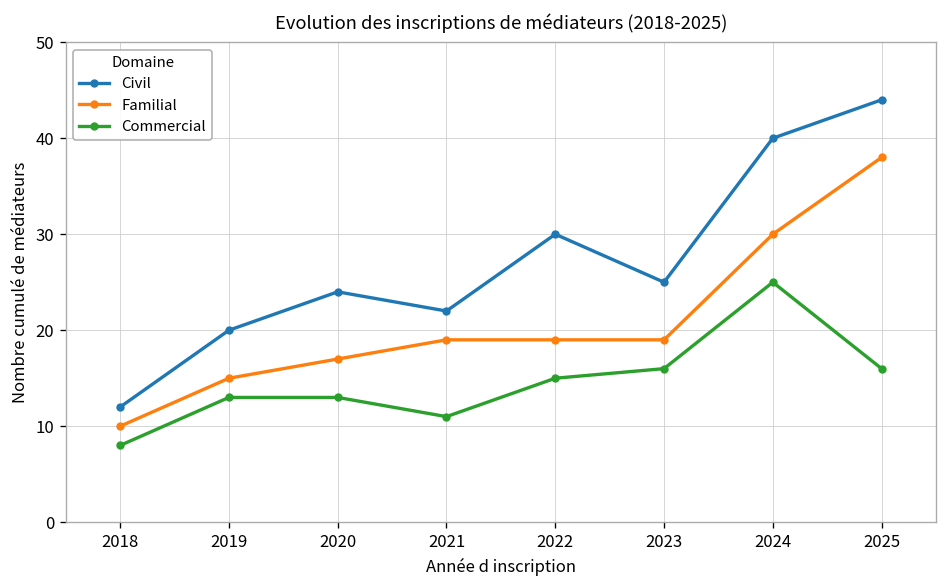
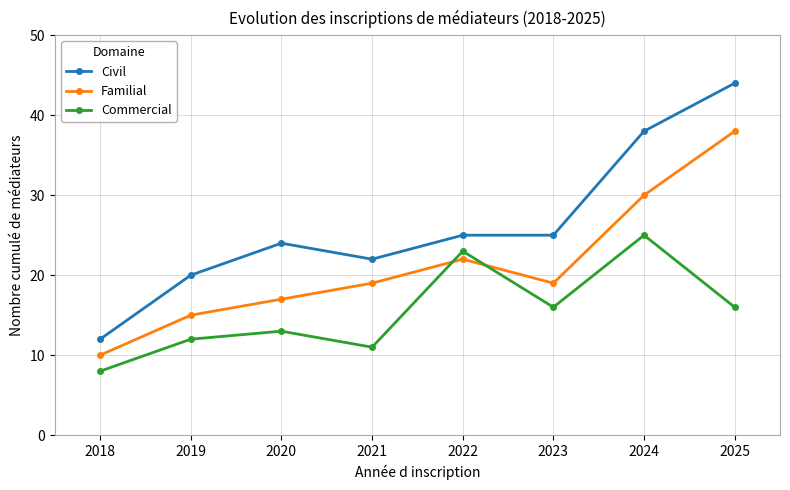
Commercial, 2019: 13 -> 12
Civil, 2022: 30 -> 25
Familial, 2022: 19 -> 22
Commercial, 2022: 15 -> 23
Civil, 2024: 40 -> 38
